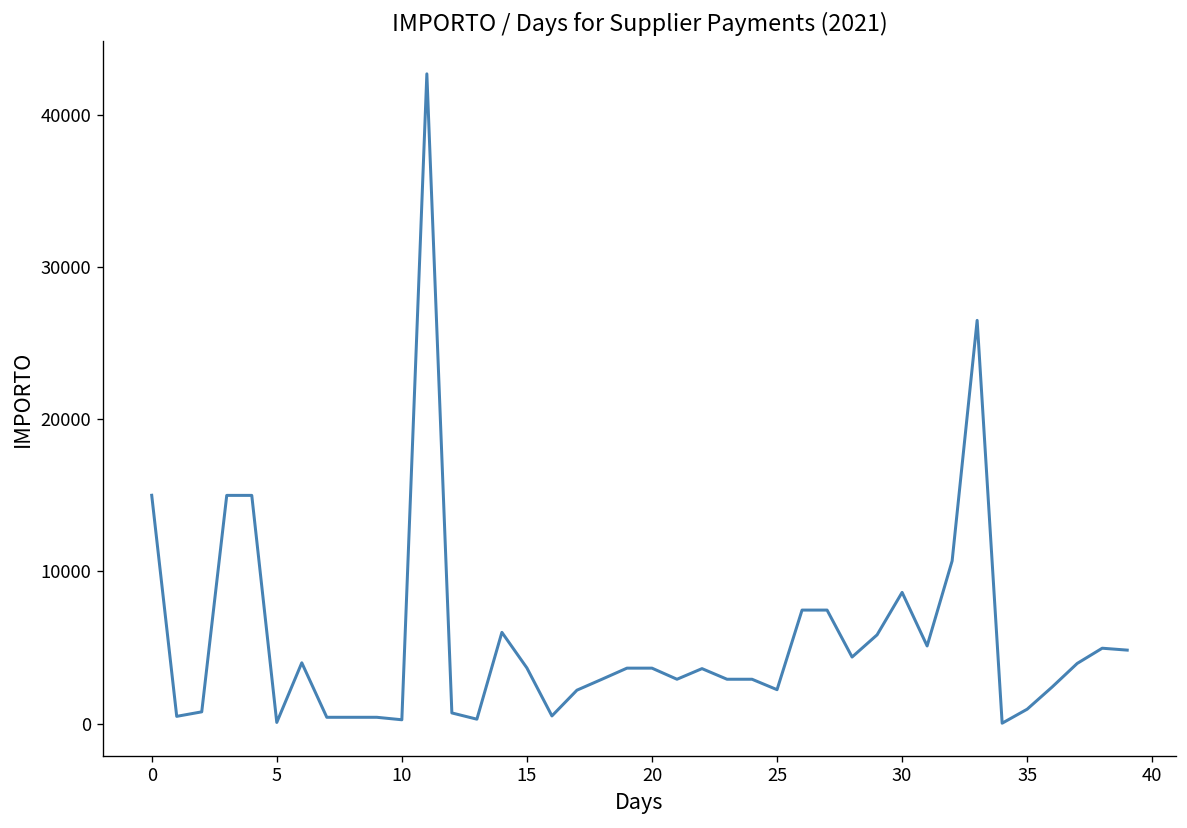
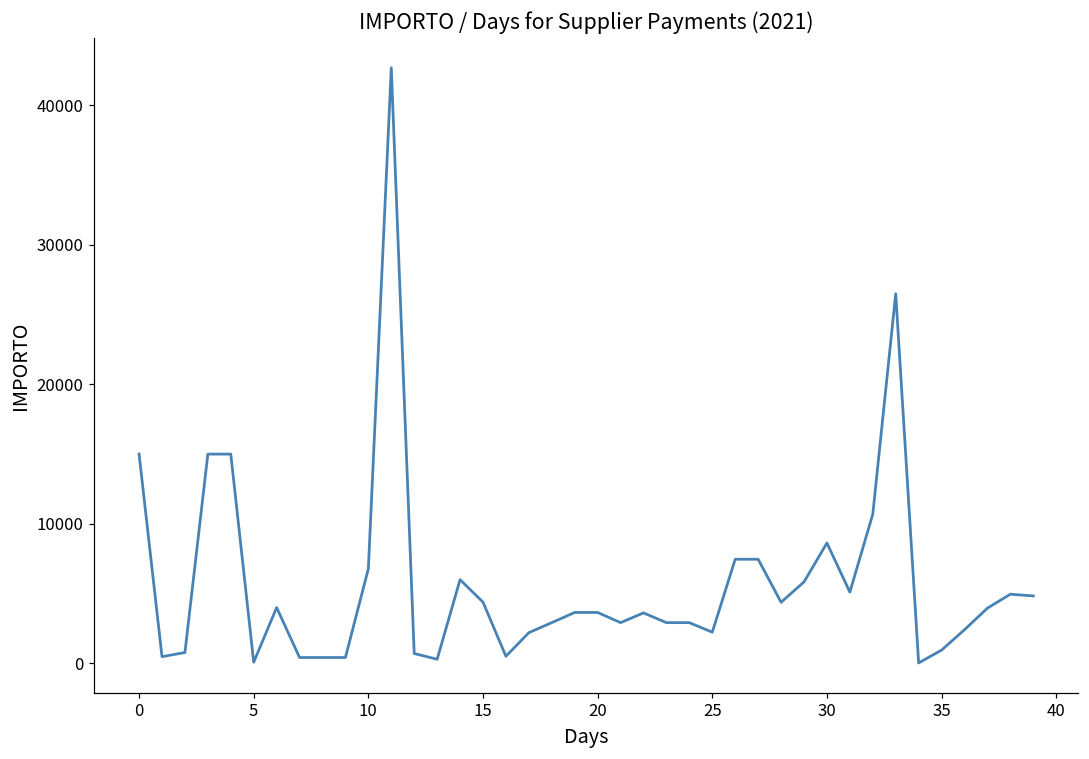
10: 300 -> 6800
15: 3700 -> 4400
